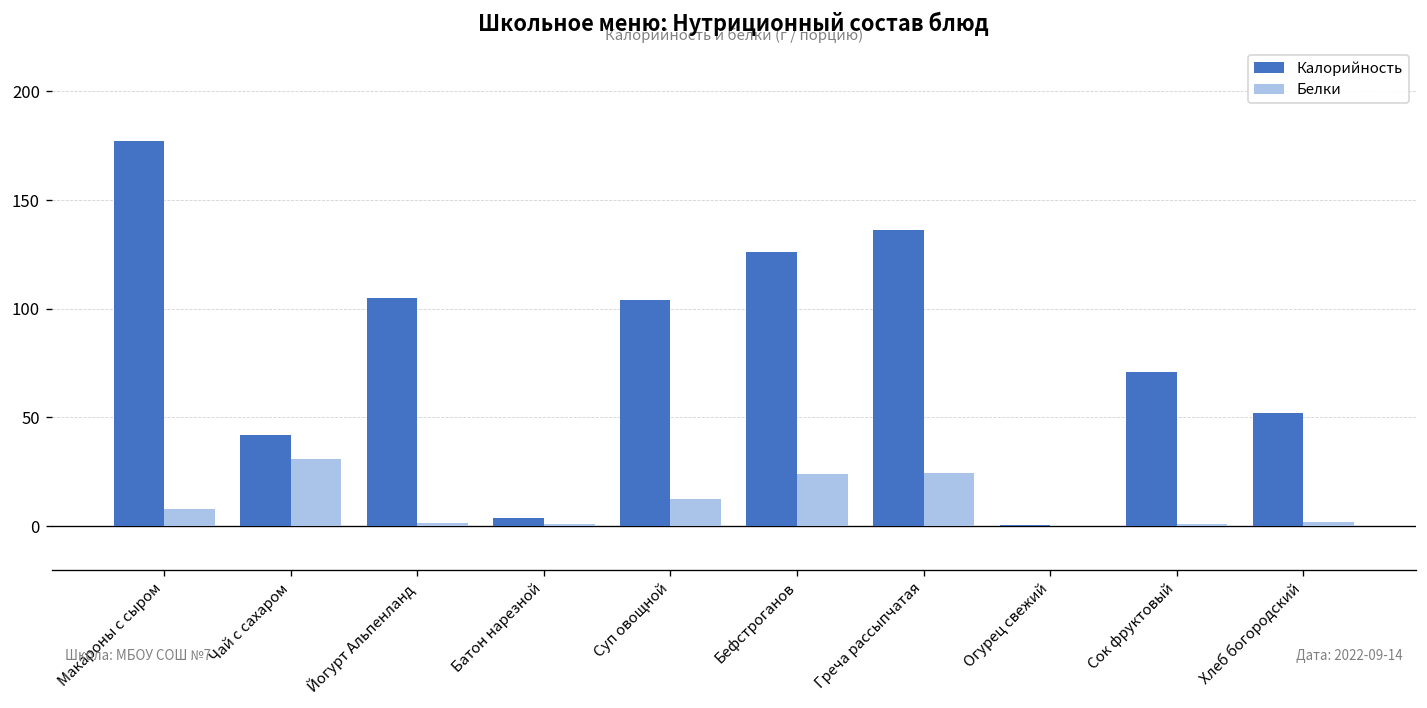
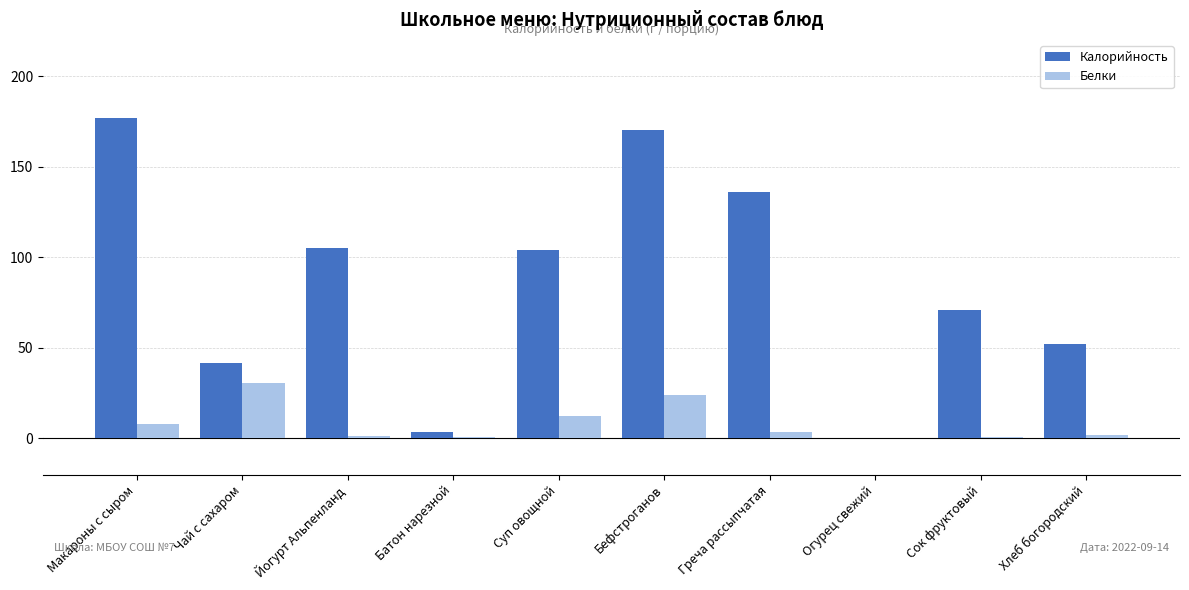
Калорийность, Бефстроганов: 126 -> 170
Белки, Греча рассыпчатая: 25 -> 3
